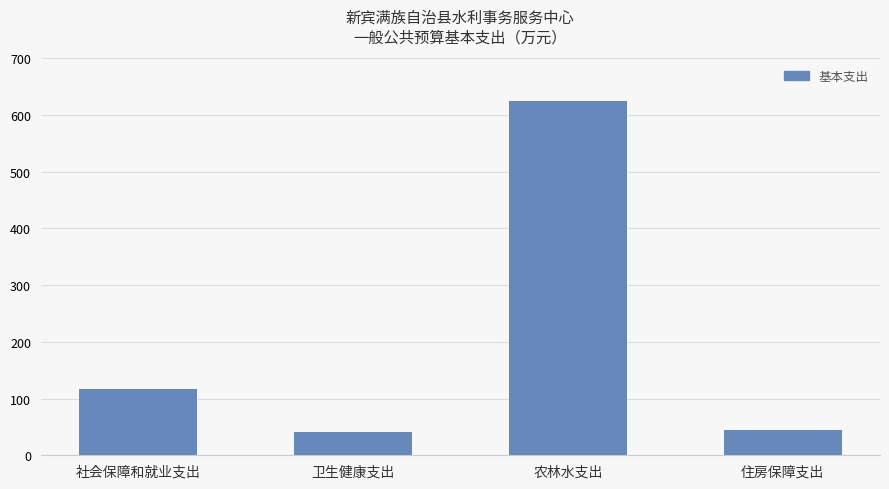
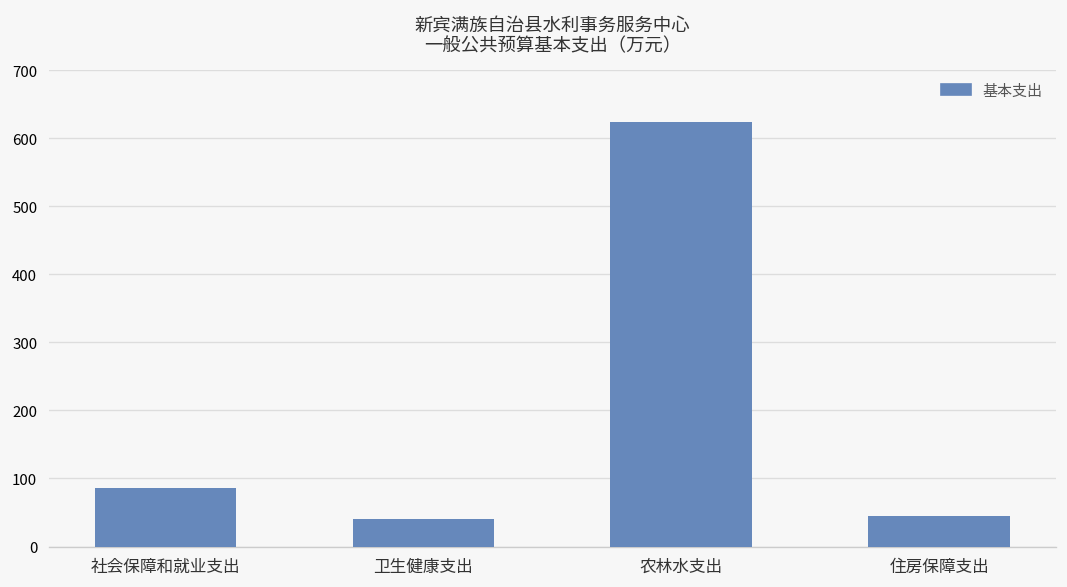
社会保障和就业支出: 120 -> 90
